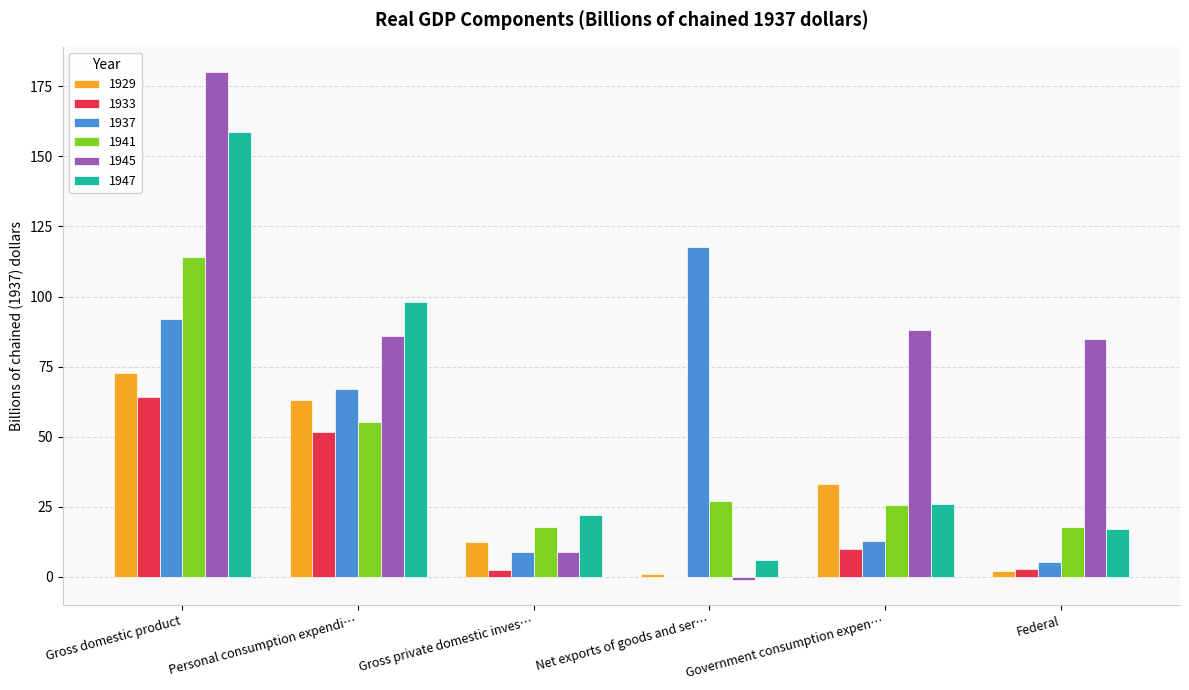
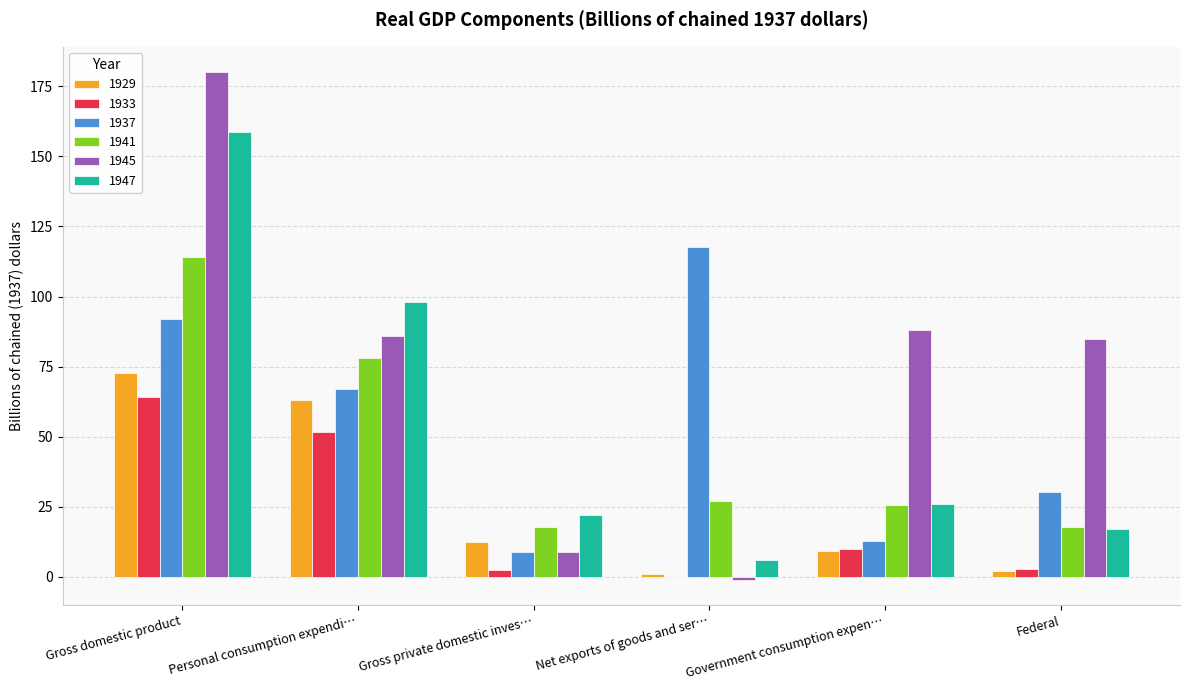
1941, Personal consumption expendi…: 55 -> 78
1929, Government consumption expen…: 33 -> 9
1937, Federal: 5 -> 30
